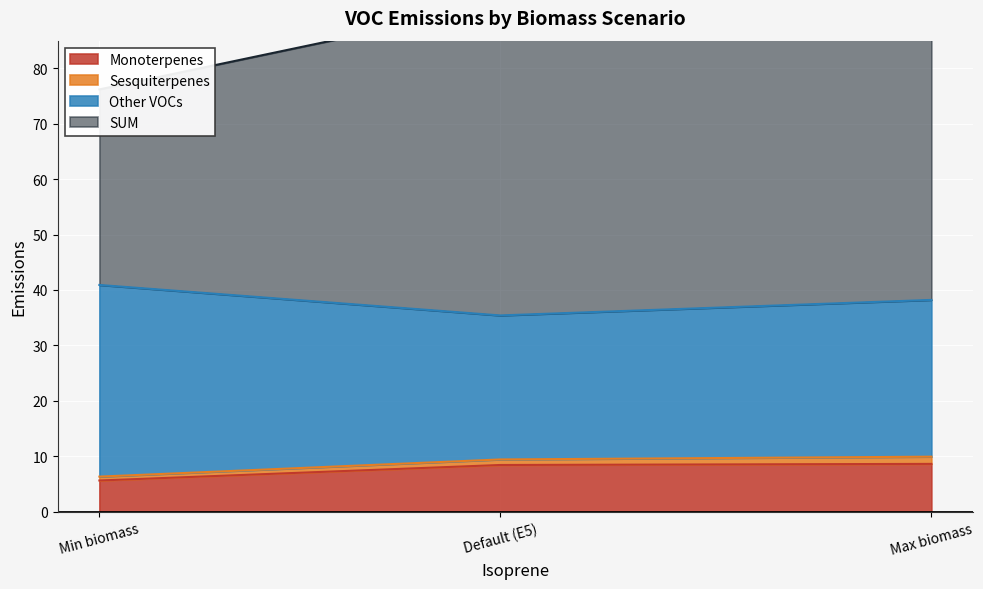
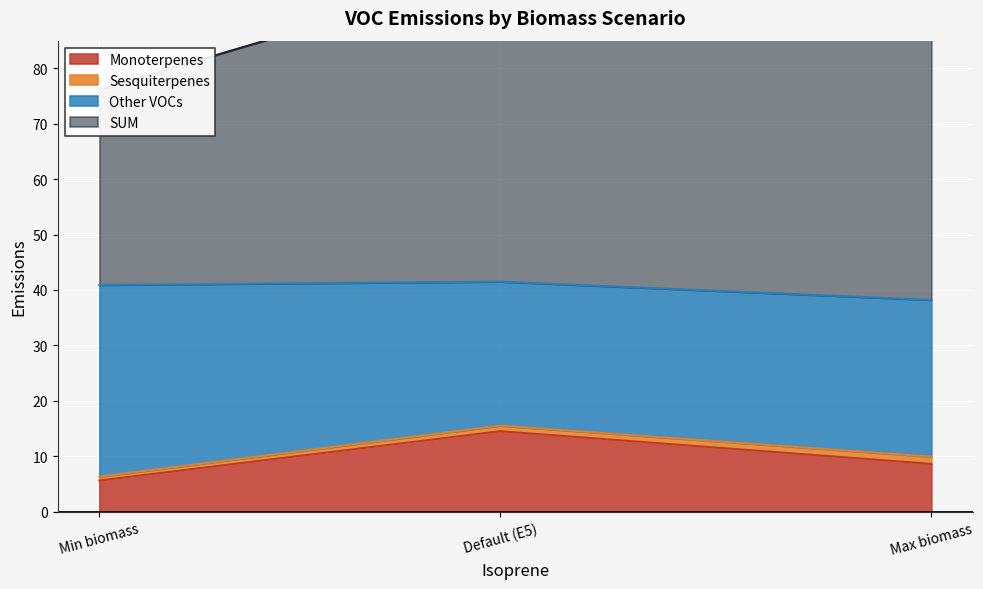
Monoterpenes, Default (E5): 8 -> 15
